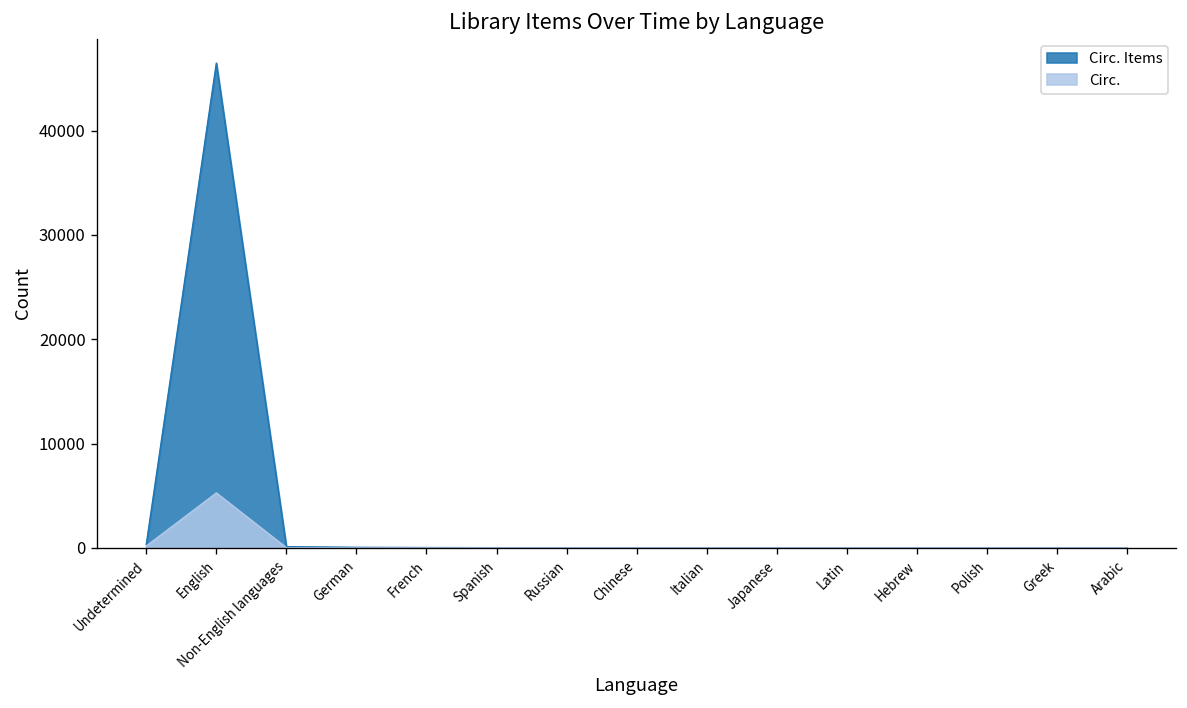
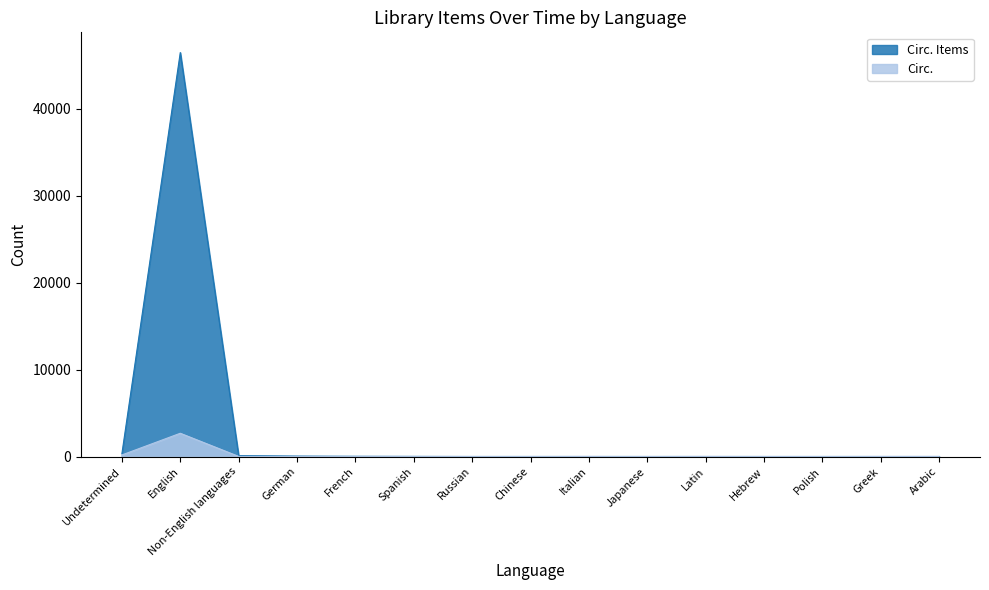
Circ., English: 5000 -> 3000
